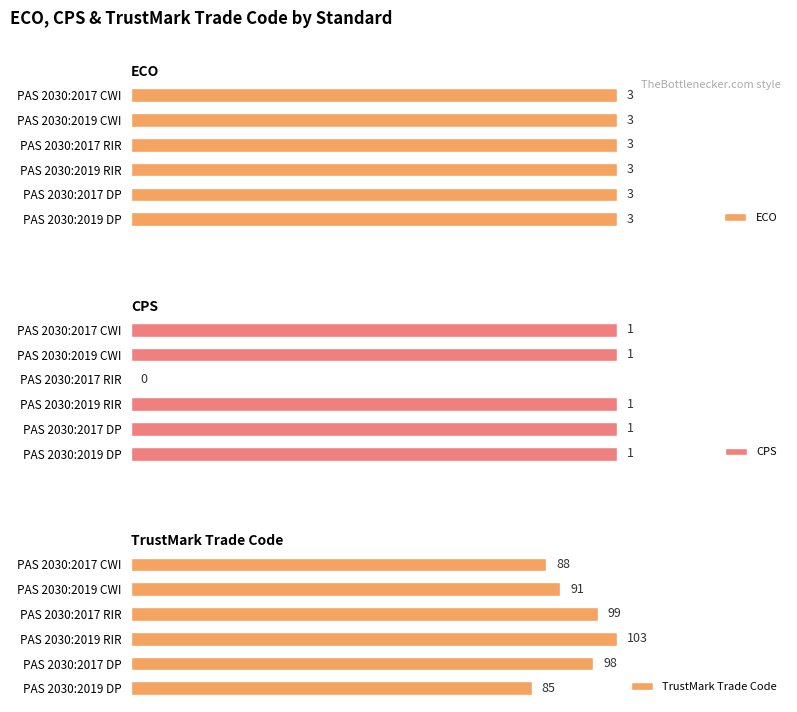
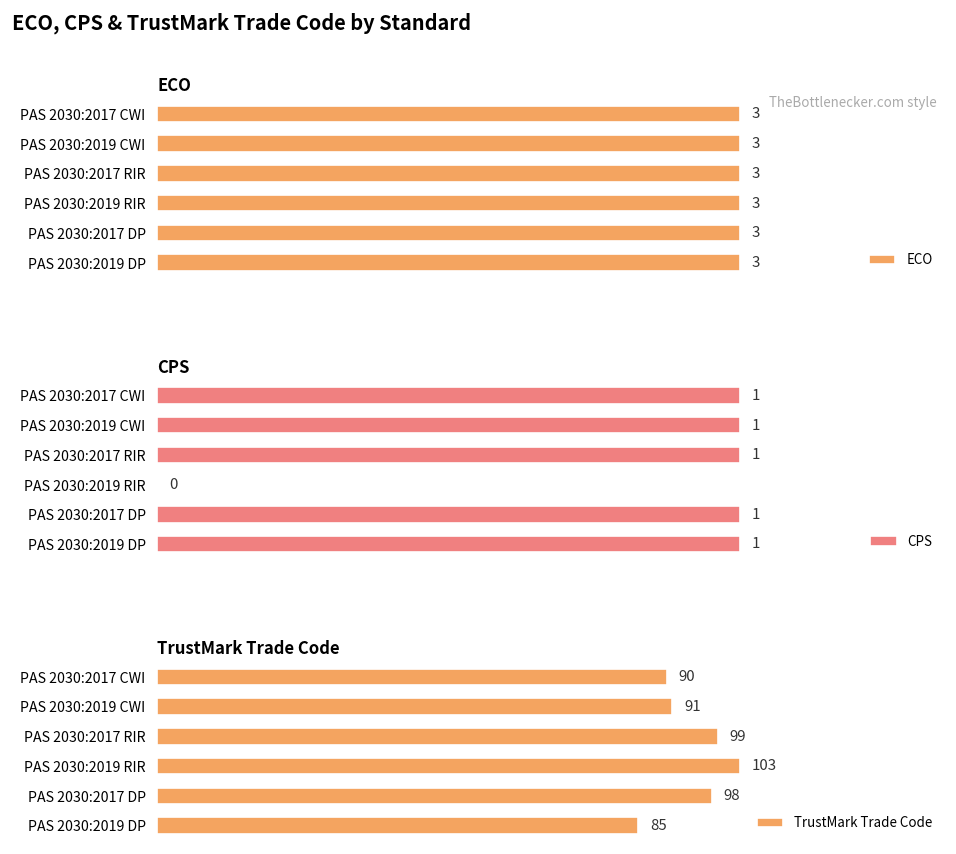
CPS, PAS 2030:2017 RIR: 0 -> 1
CPS, PAS 2030:2019 RIR: 1 -> 0
TrustMark Trade Code, PAS 2030:2017 CWI: 88 -> 90
